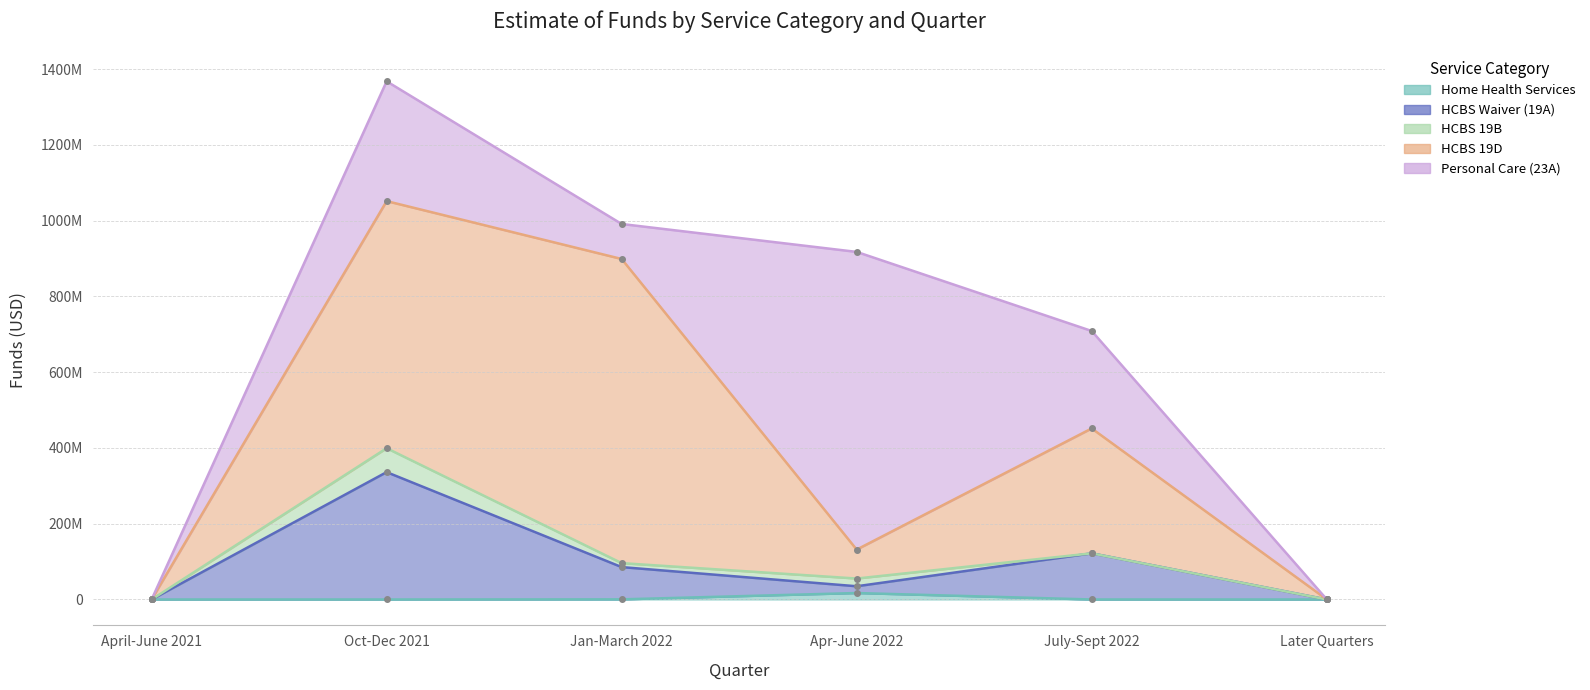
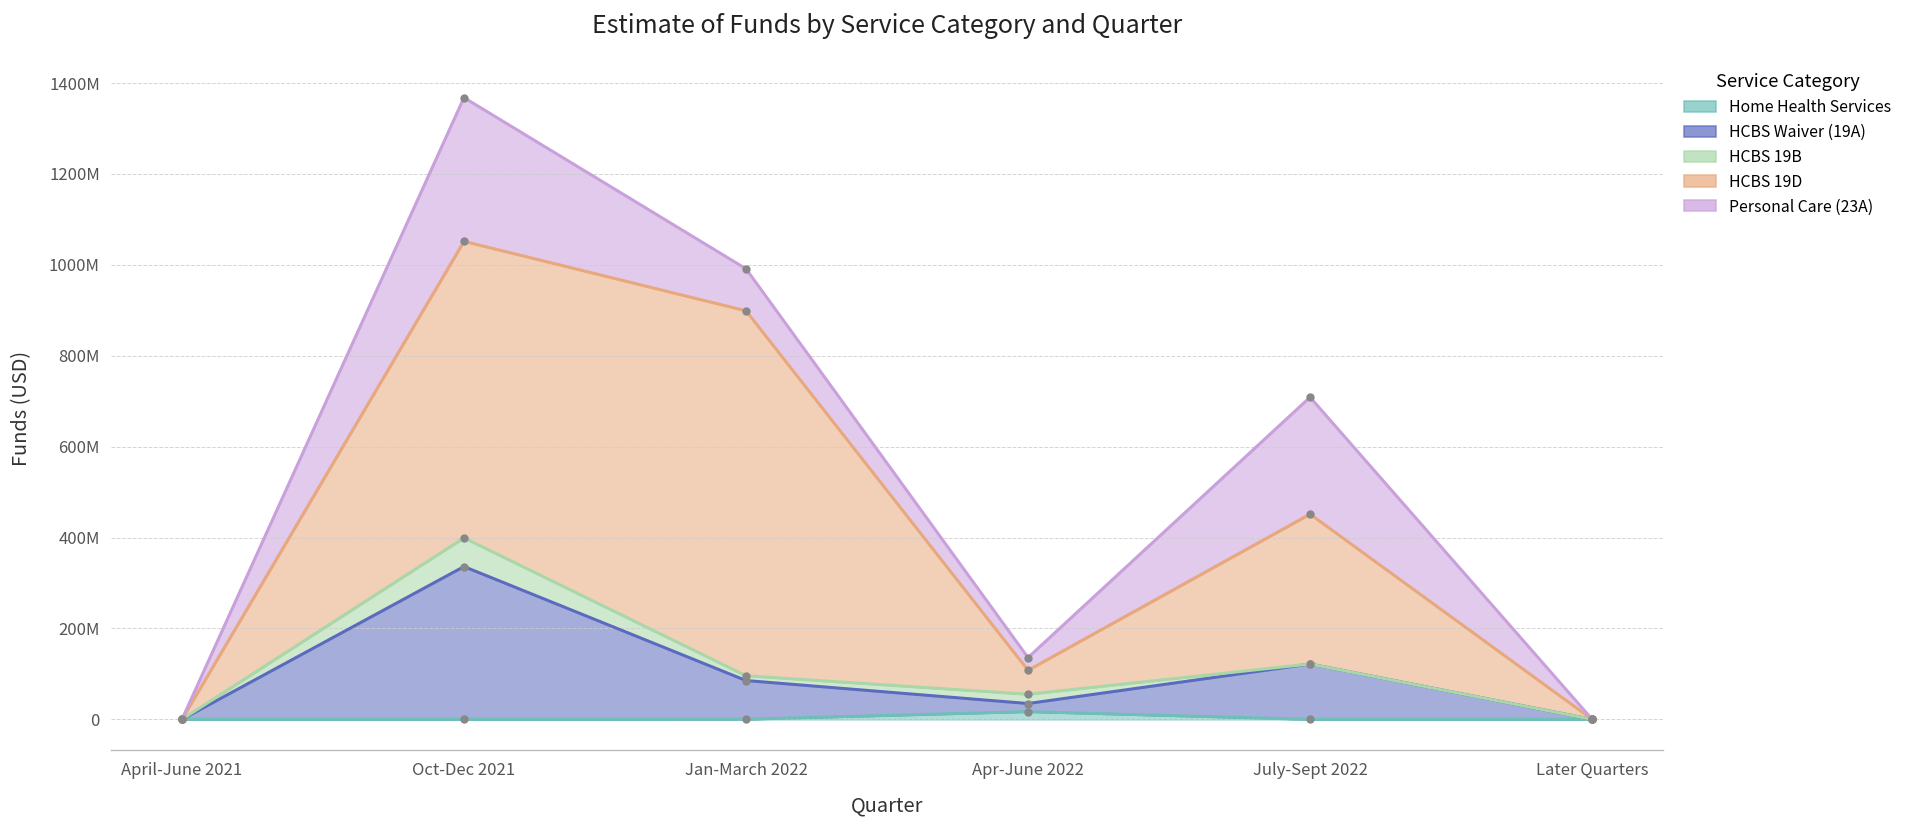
HCBS 19D, Apr-June 2022: 80000000 -> 50000000
Personal Care (23A), Apr-June 2022: 790000000 -> 30000000
